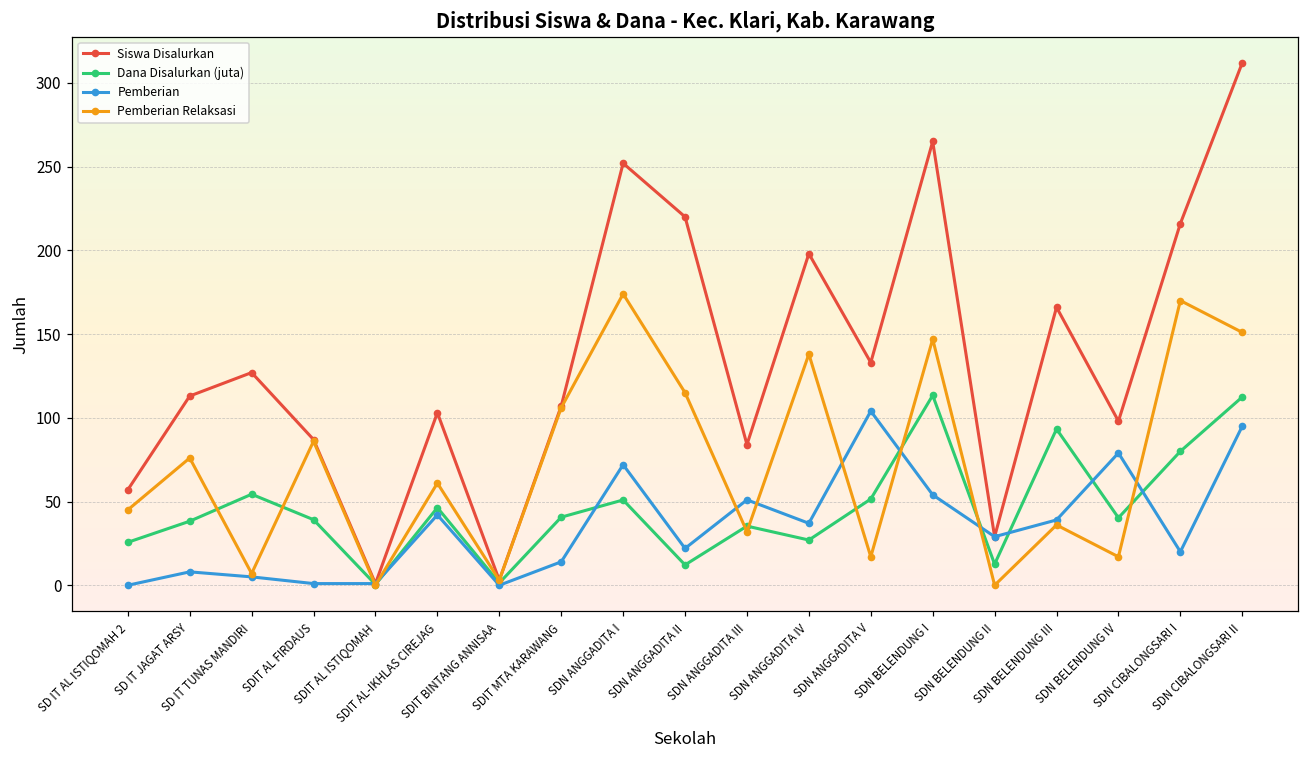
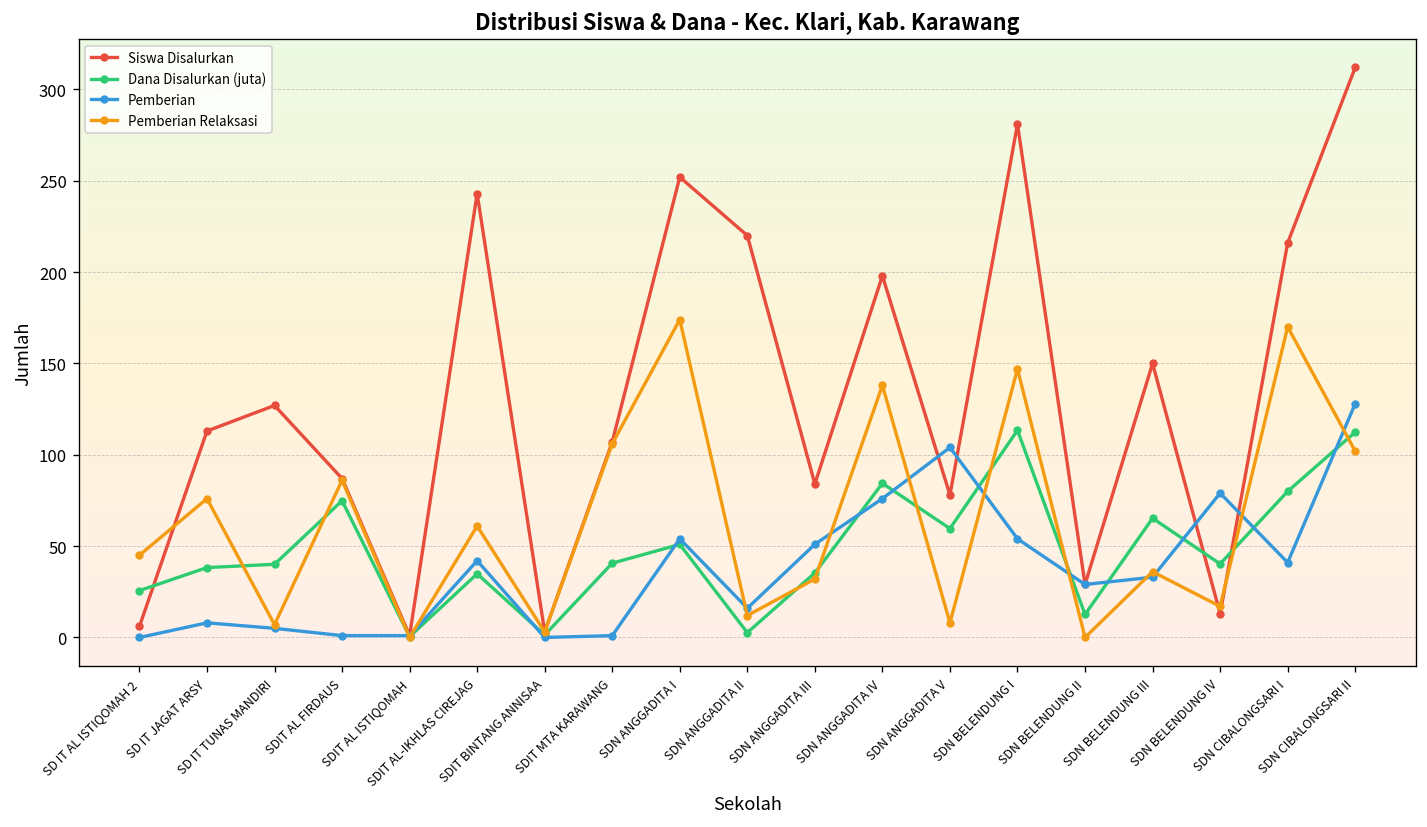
Siswa Disalurkan, SD IT AL ISTIQOMAH 2: 57 -> 6
Dana Disalurkan (juta), SD IT TUNAS MANDIRI: 54 -> 40
Dana Disalurkan (juta), SDIT AL FIRDAUS: 39 -> 75
Siswa Disalurkan, SDIT AL-IKHLAS CIREJAG: 103 -> 243
Dana Disalurkan (juta), SDIT AL-IKHLAS CIREJAG: 46 -> 35
Pemberian, SDIT MTA KARAWANG: 14 -> 1
Pemberian, SDN ANGGADITA I: 72 -> 54
Dana Disalurkan (juta), SDN ANGGADITA II: 12 -> 3
Pemberian, SDN ANGGADITA II: 22 -> 16
Pemberian Relaksasi, SDN ANGGADITA II: 115 -> 12
Dana Disalurkan (juta), SDN ANGGADITA IV: 27 -> 84
Pemberian, SDN ANGGADITA IV: 37 -> 76
Siswa Disalurkan, SDN ANGGADITA V: 133 -> 78
Dana Disalurkan (juta), SDN ANGGADITA V: 51 -> 60
Pemberian Relaksasi, SDN ANGGADITA V: 17 -> 8
Siswa Disalurkan, SDN BELENDUNG I: 265 -> 281
Siswa Disalurkan, SDN BELENDUNG III: 166 -> 150
Dana Disalurkan (juta), SDN BELENDUNG III: 93 -> 65
Pemberian, SDN BELENDUNG III: 39 -> 33
Siswa Disalurkan, SDN BELENDUNG IV: 98 -> 13
Pemberian, SDN CIBALONGSARI I: 20 -> 41
Pemberian, SDN CIBALONGSARI II: 95 -> 128
Pemberian Relaksasi, SDN CIBALONGSARI II: 151 -> 102
